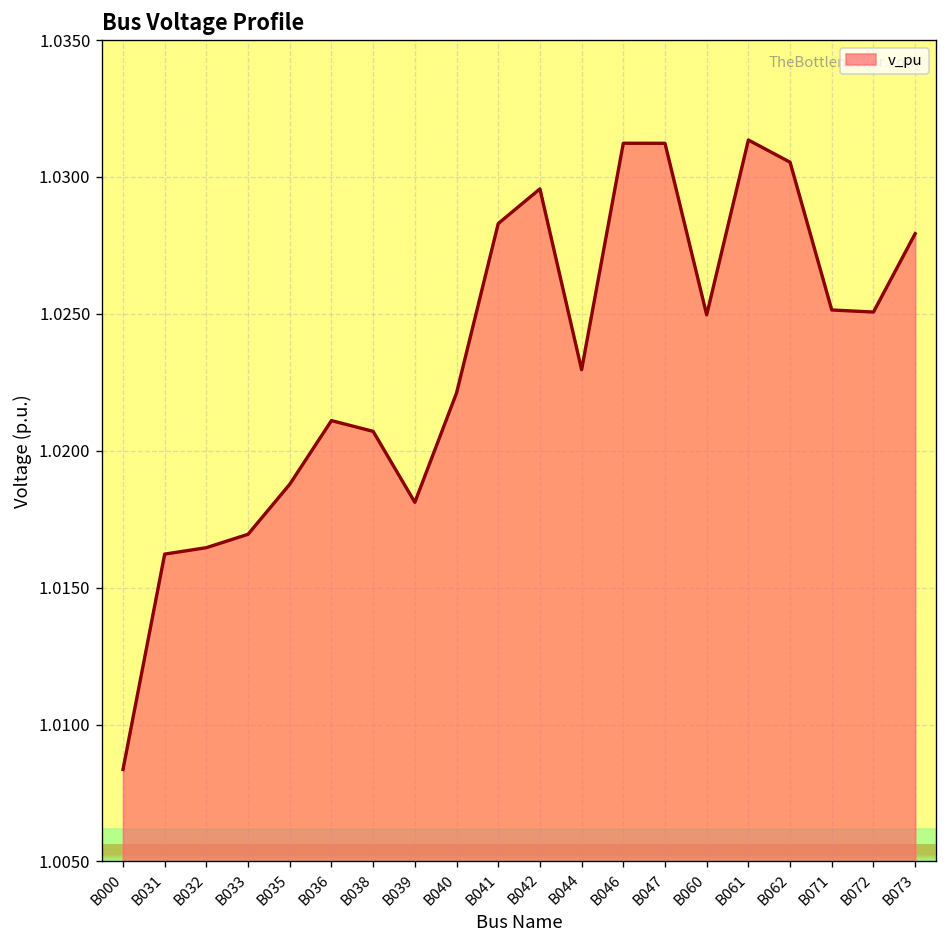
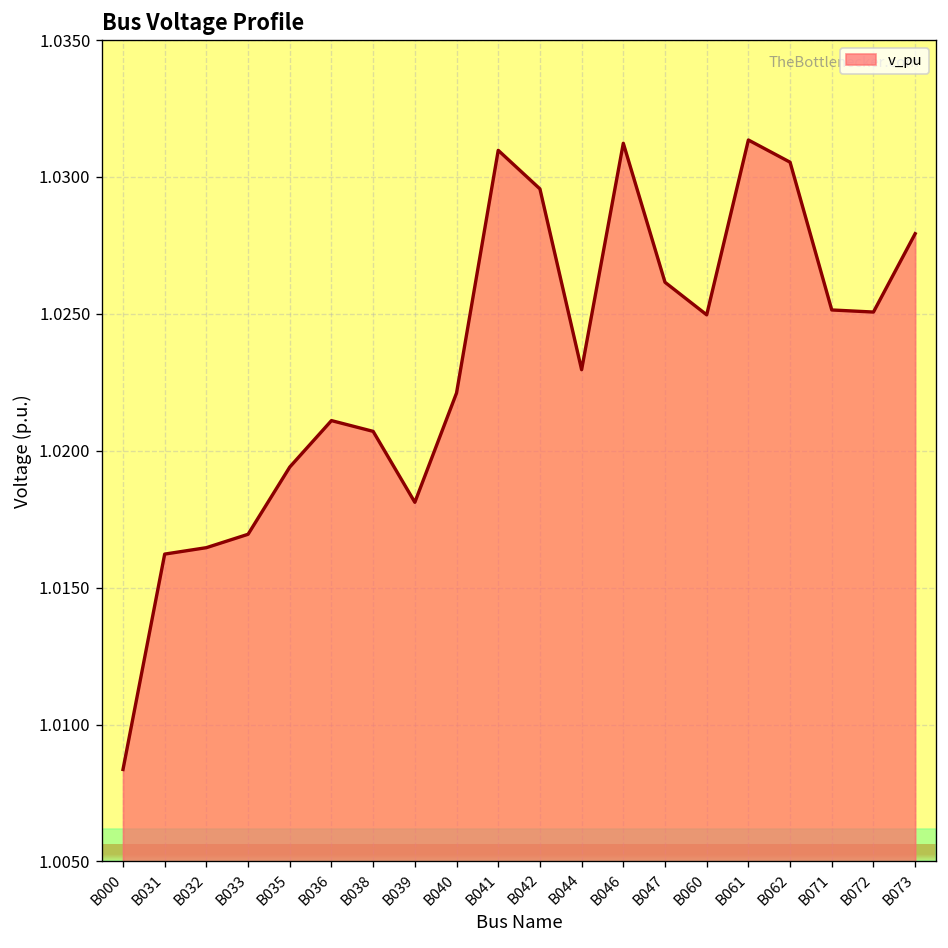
B035: 1.0188 -> 1.0194
B041: 1.0283 -> 1.0310
B047: 1.0312 -> 1.0262
